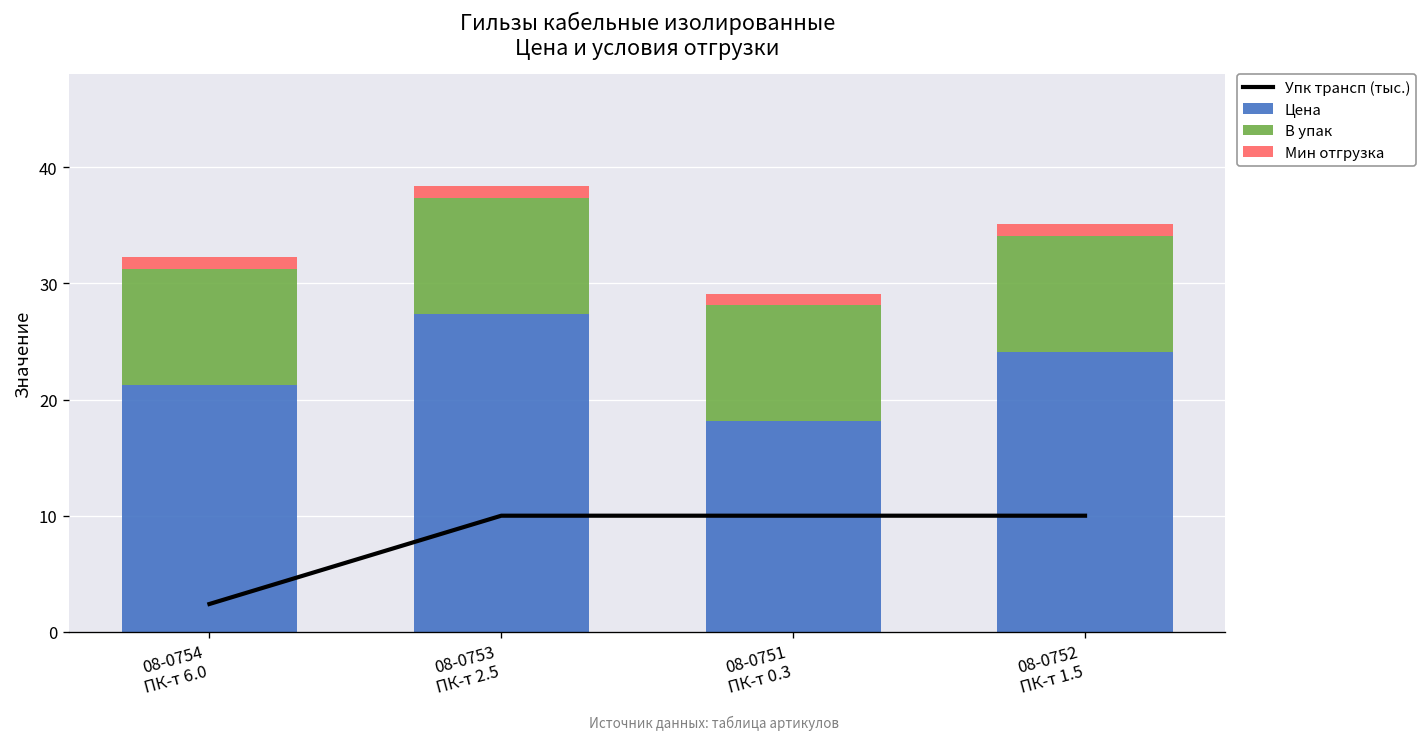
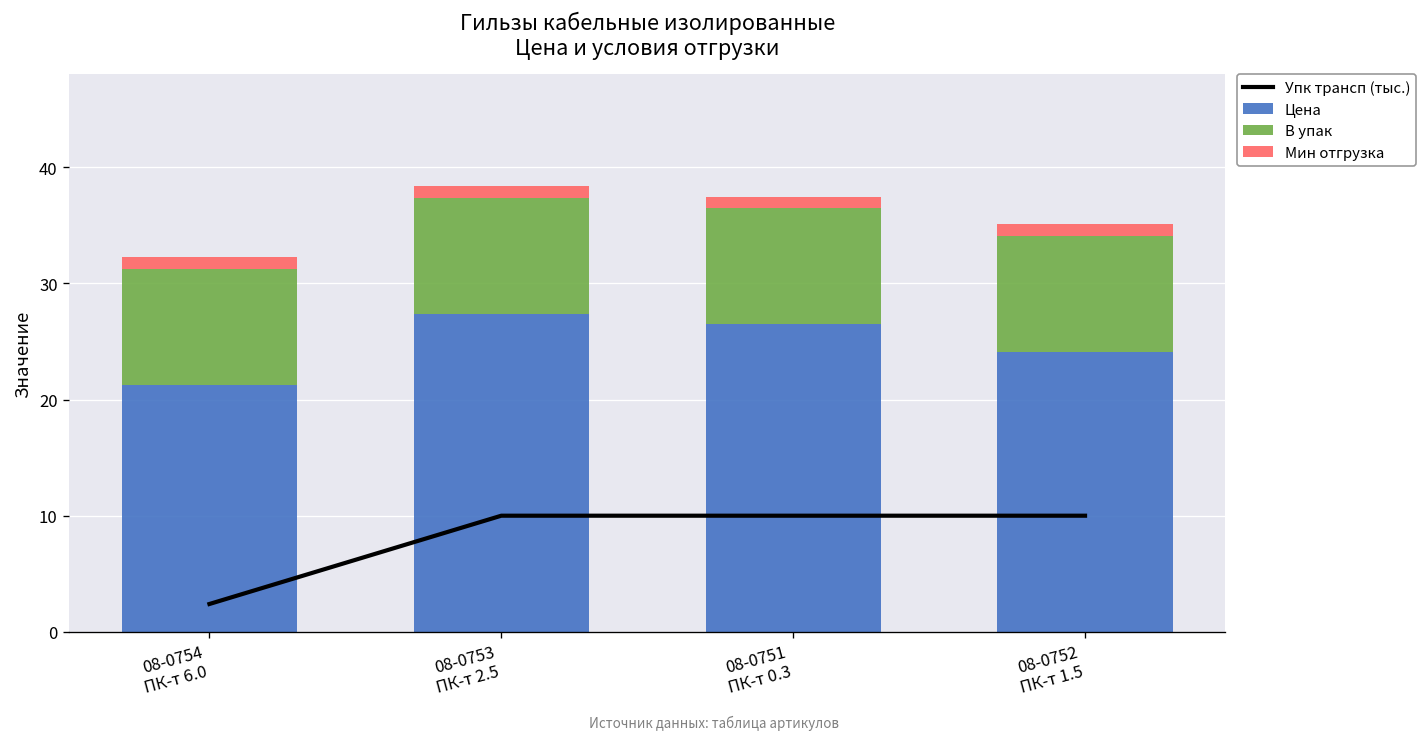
Цена, 08-0751 ПК-т 0.3: 18 -> 26
